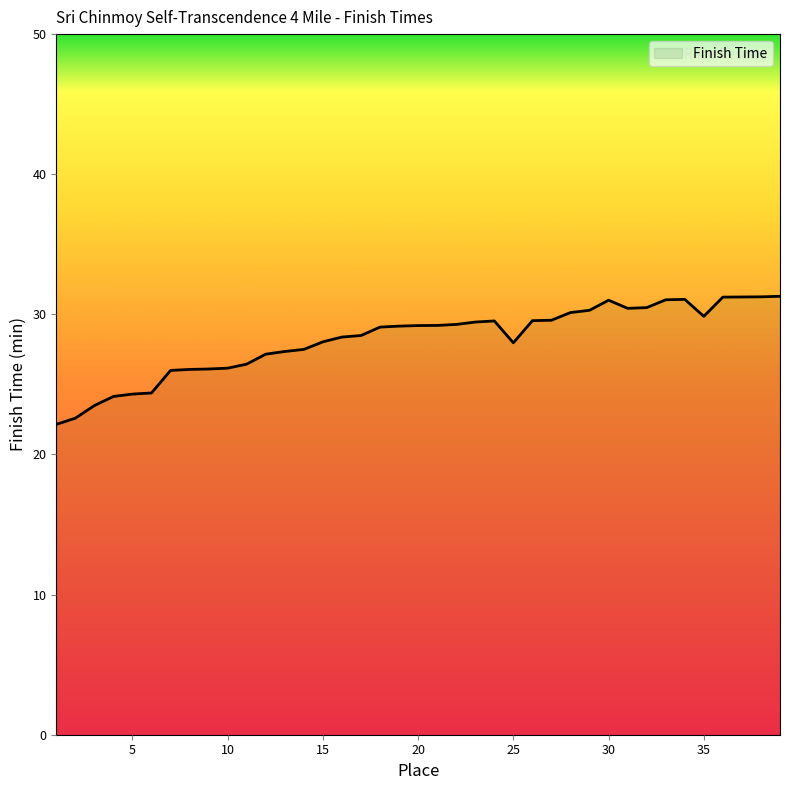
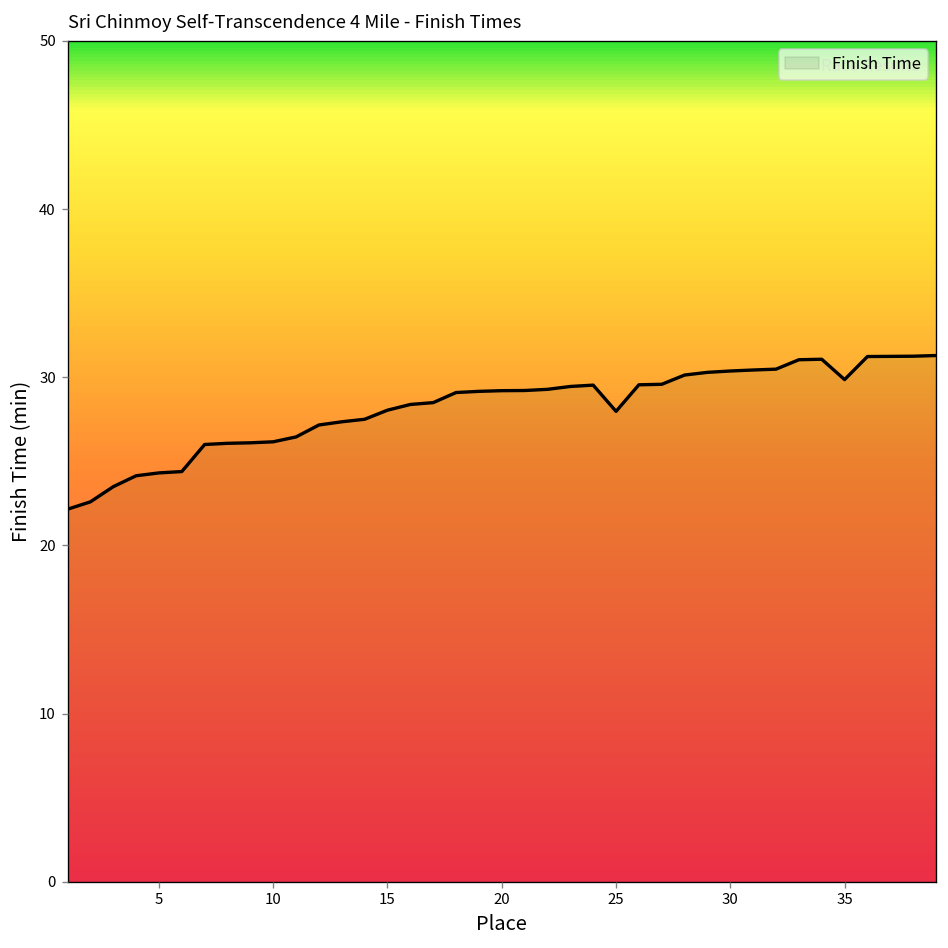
30: 31.0 -> 30.4
